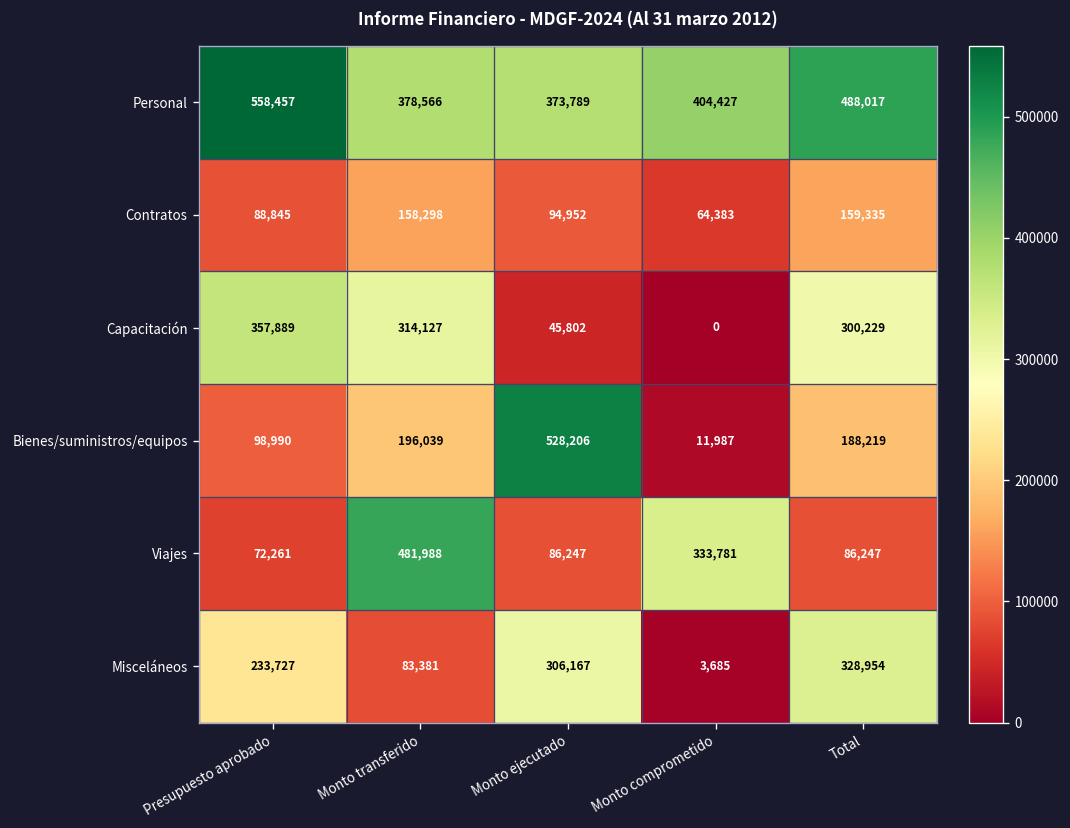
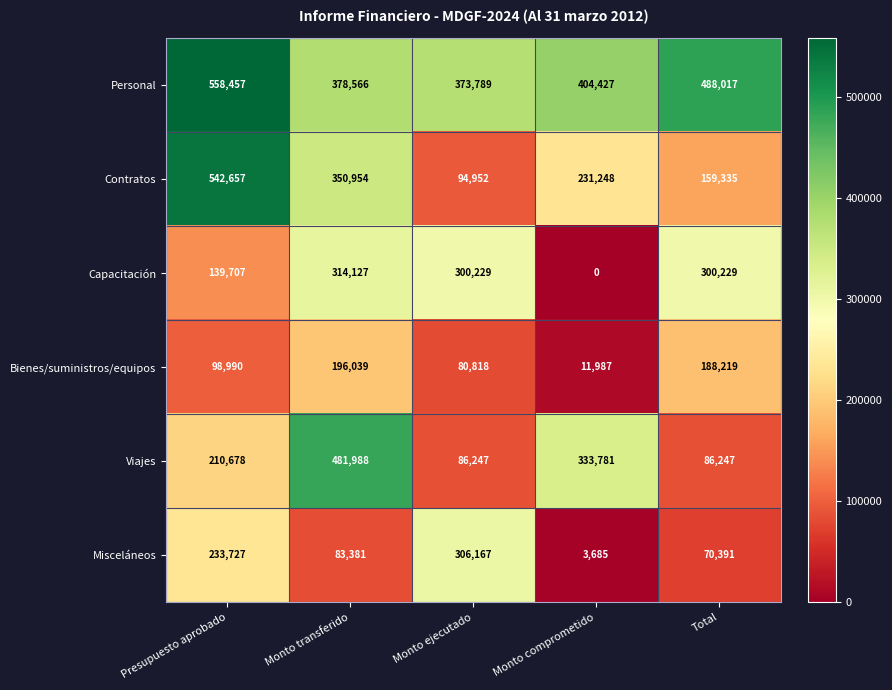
Contratos, Presupuesto aprobado: 88,845 -> 542,657
Contratos, Monto transferido: 158,298 -> 350,954
Contratos, Monto comprometido: 64,383 -> 231,248
Capacitación, Presupuesto aprobado: 357,889 -> 139,707
Capacitación, Monto ejecutado: 45,802 -> 300,229
Bienes/suministros/equipos, Monto ejecutado: 528,206 -> 80,818
Viajes, Presupuesto aprobado: 72,261 -> 210,678
Misceláneos, Total: 328,954 -> 70,391
